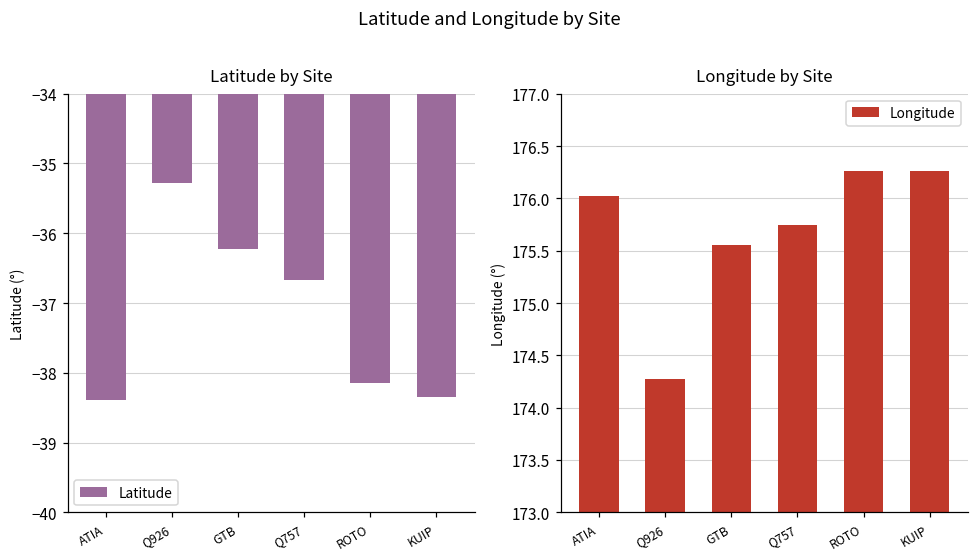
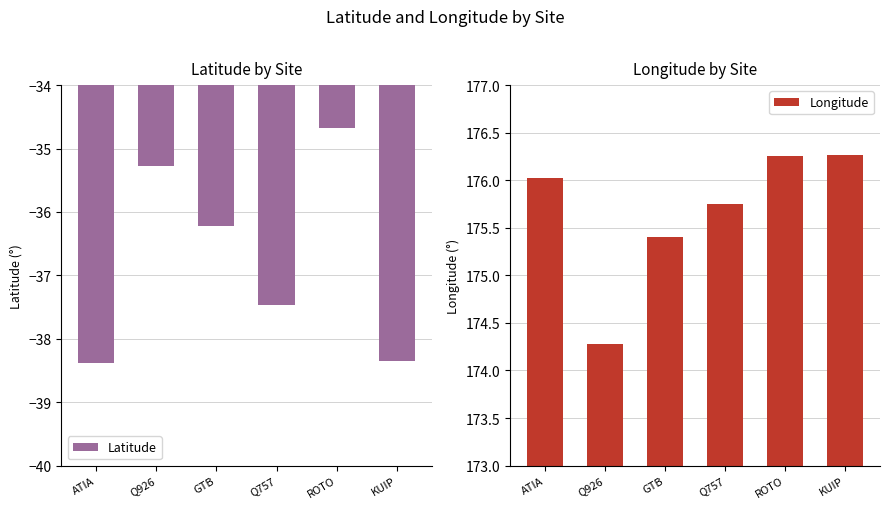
Latitude by Site, Q757: -36.7 -> -37.5
Latitude by Site, ROTO: -38.1 -> -34.7
Longitude by Site, GTB: 175.6 -> 175.4
